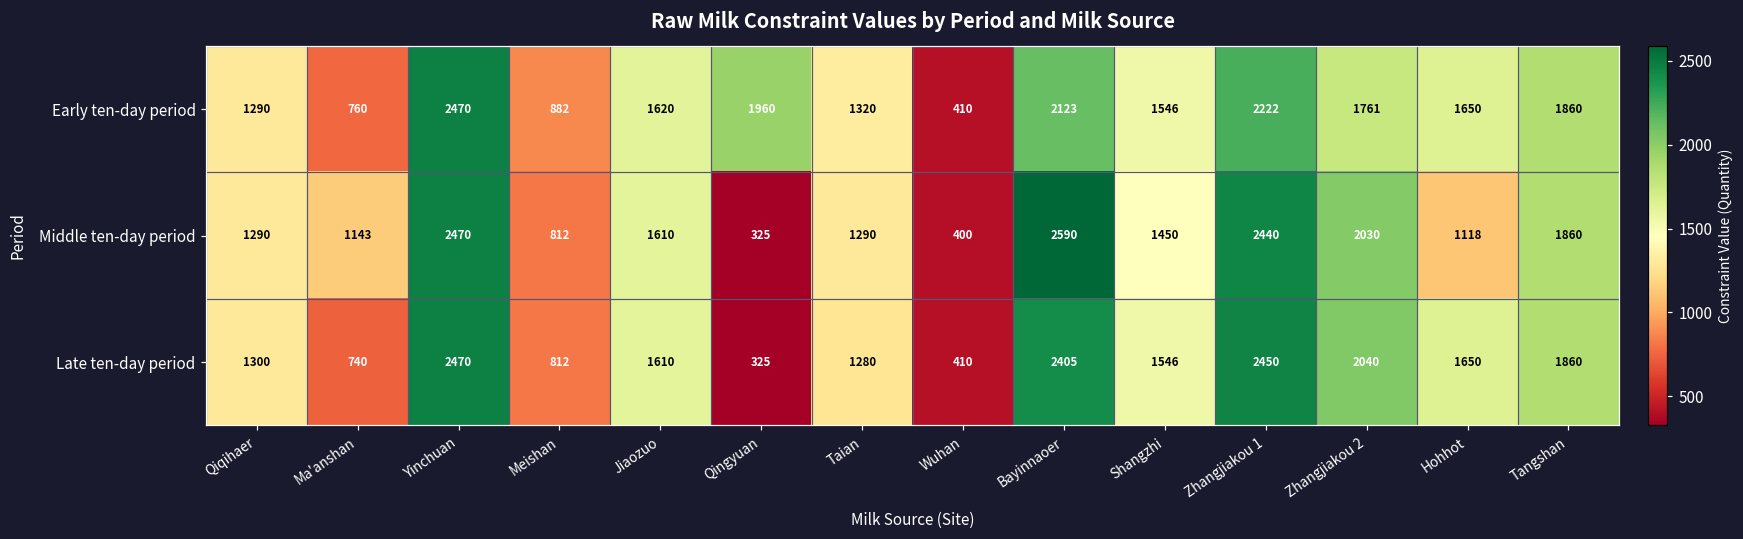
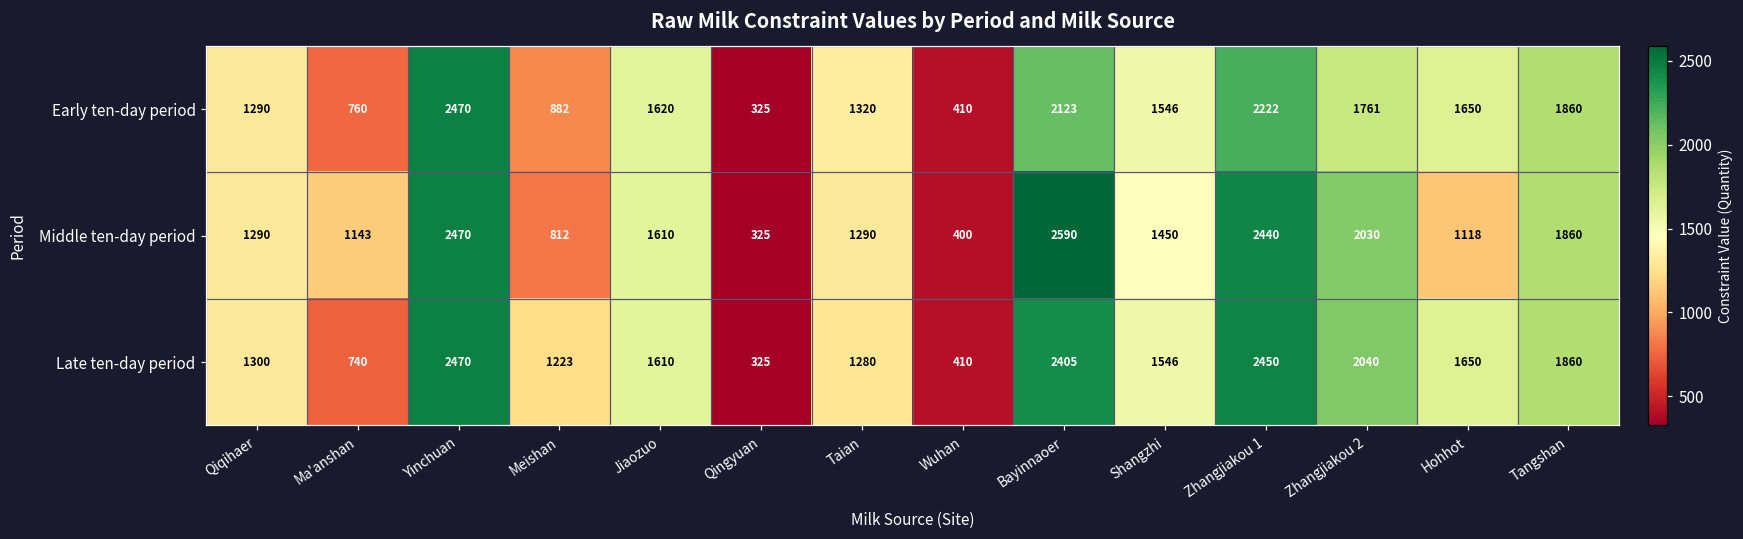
Early ten-day period, Qingyuan: 1960 -> 325
Late ten-day period, Meishan: 812 -> 1223
